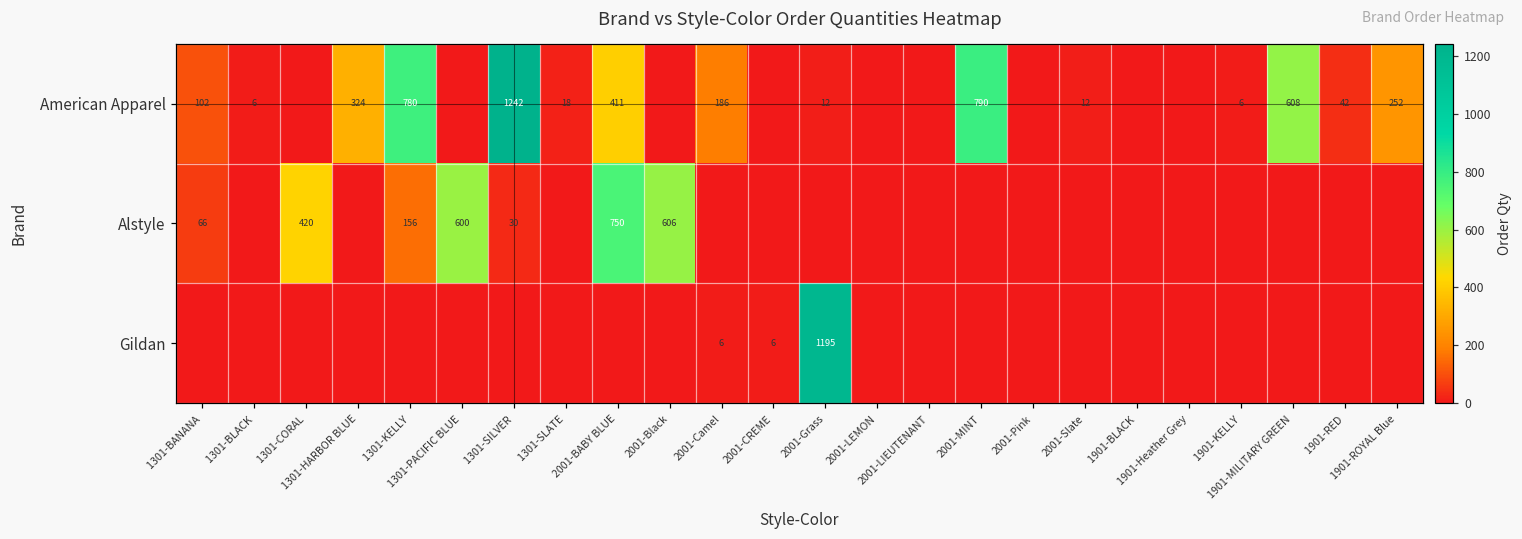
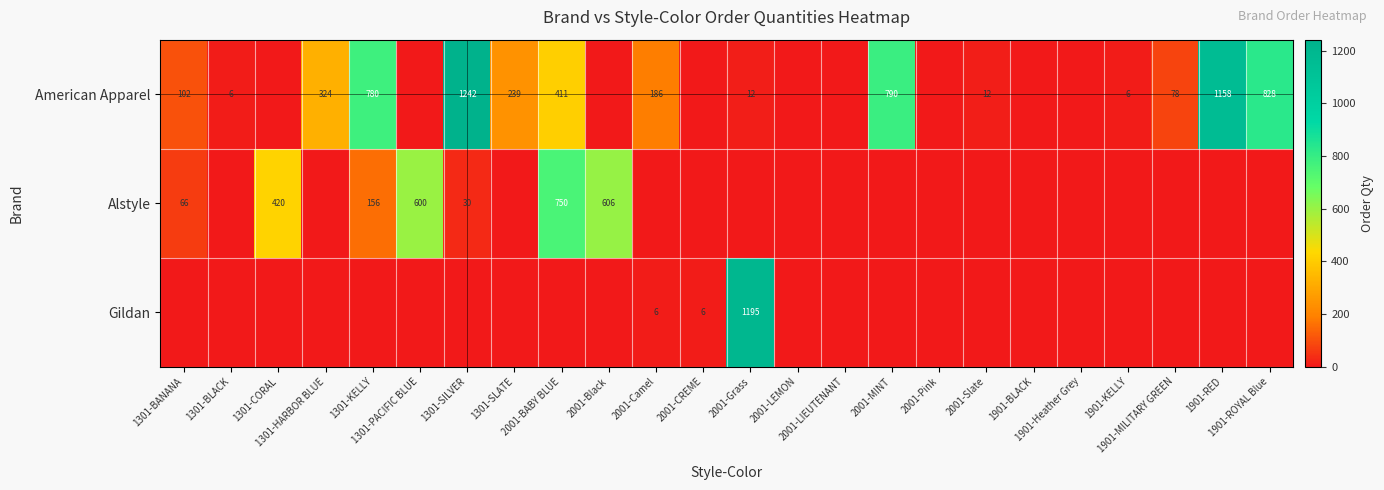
American Apparel, 1301-SLATE: 18 -> 239
American Apparel, 1901-MILITARY GREEN: 608 -> 78
American Apparel, 1901-RED: 42 -> 1158
American Apparel, 1901-ROYAL Blue: 252 -> 828
